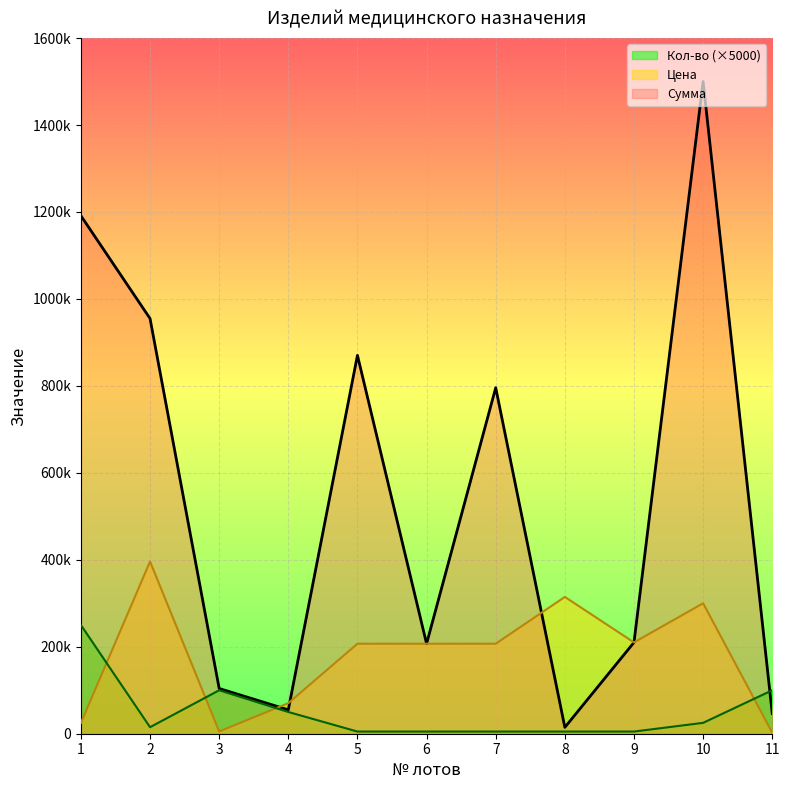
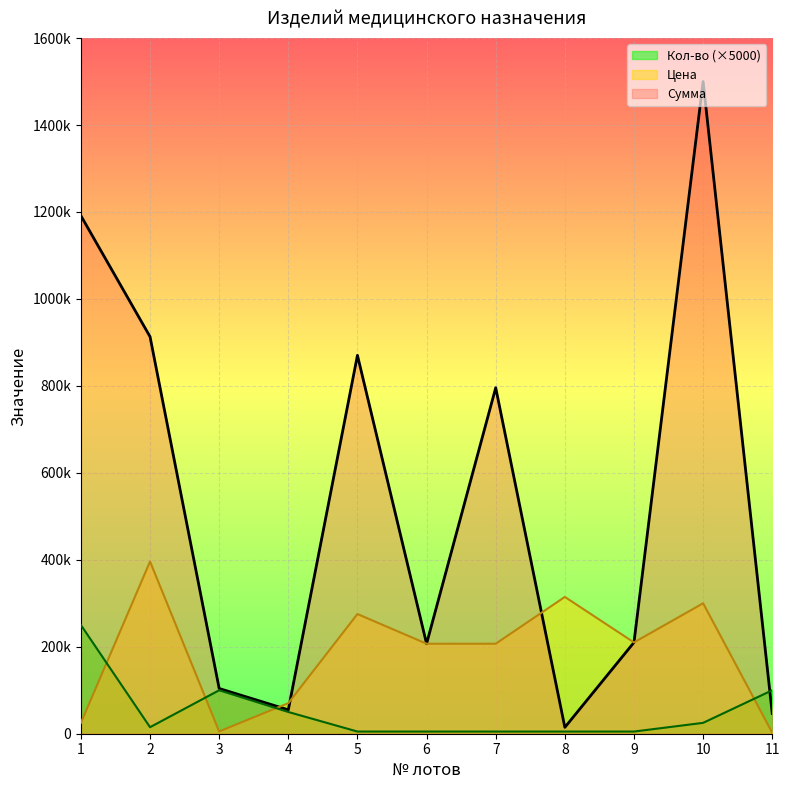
Сумма, 2: 950000 -> 910000
Цена, 5: 210000 -> 280000
